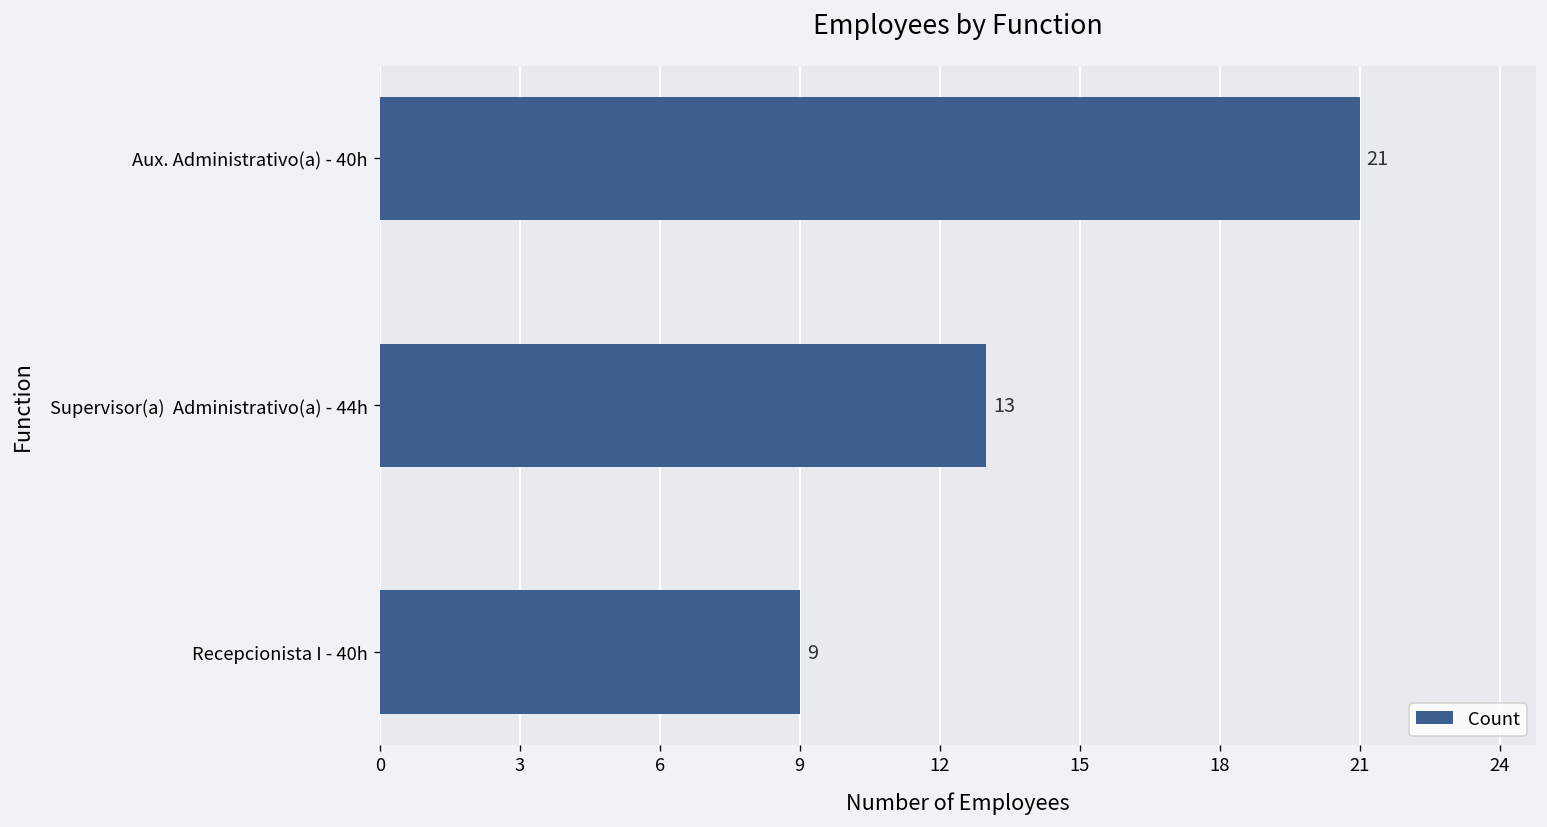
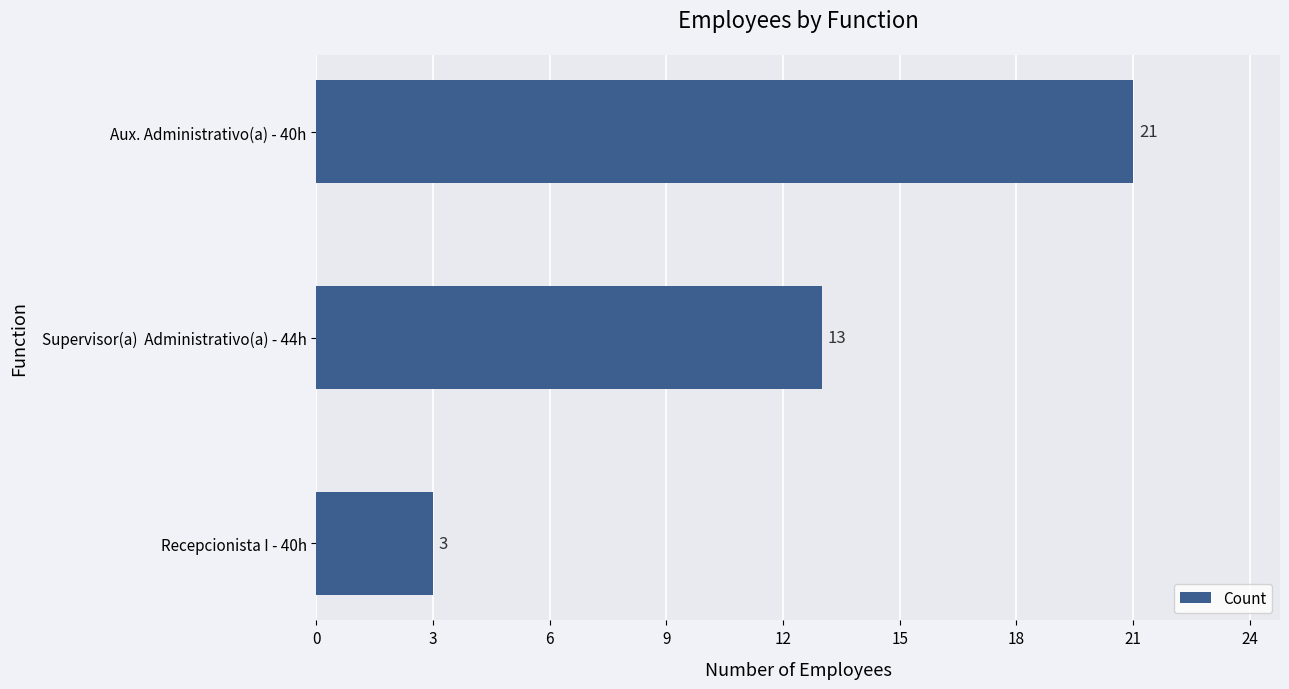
Recepcionista I - 40h: 9 -> 3
